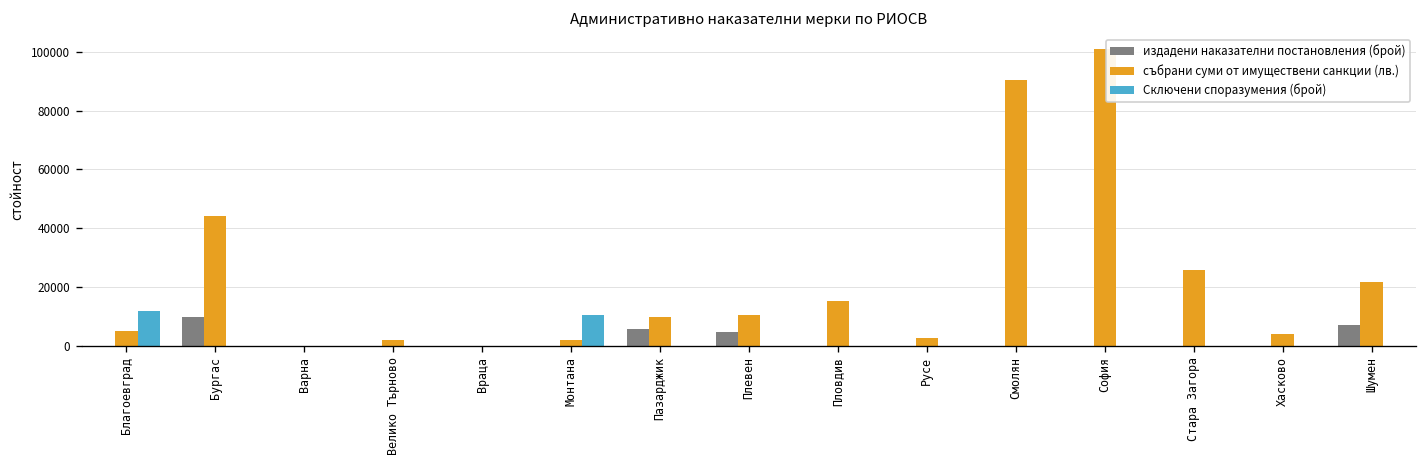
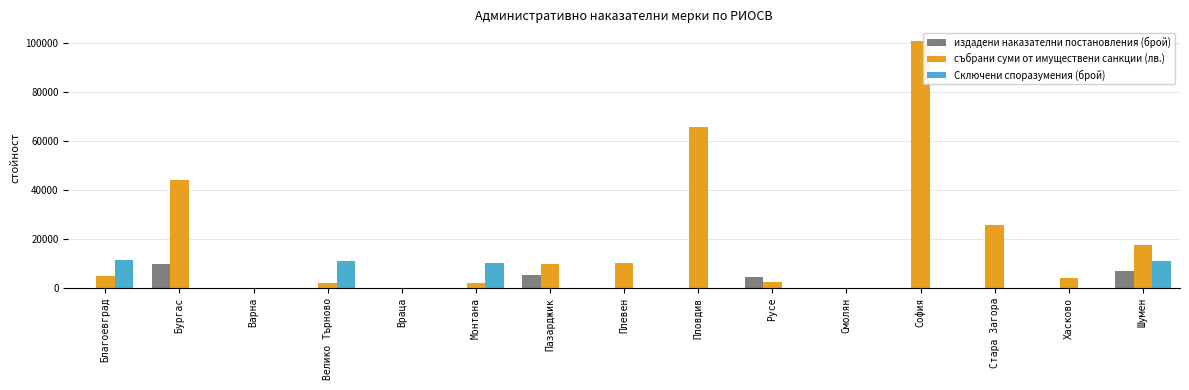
Сключени споразумения (брой), Велико Търново: 0 -> 11000
издадени наказателни постановления (брой), Плевен: 5000 -> 0
събрани суми от имуществени санкции (лв.), Пловдив: 15000 -> 66000
издадени наказателни постановления (брой), Русе: 0 -> 5000
събрани суми от имуществени санкции (лв.), Смолян: 91000 -> 0
събрани суми от имуществени санкции (лв.), Шумен: 22000 -> 18000
Сключени споразумения (брой), Шумен: 0 -> 11000
